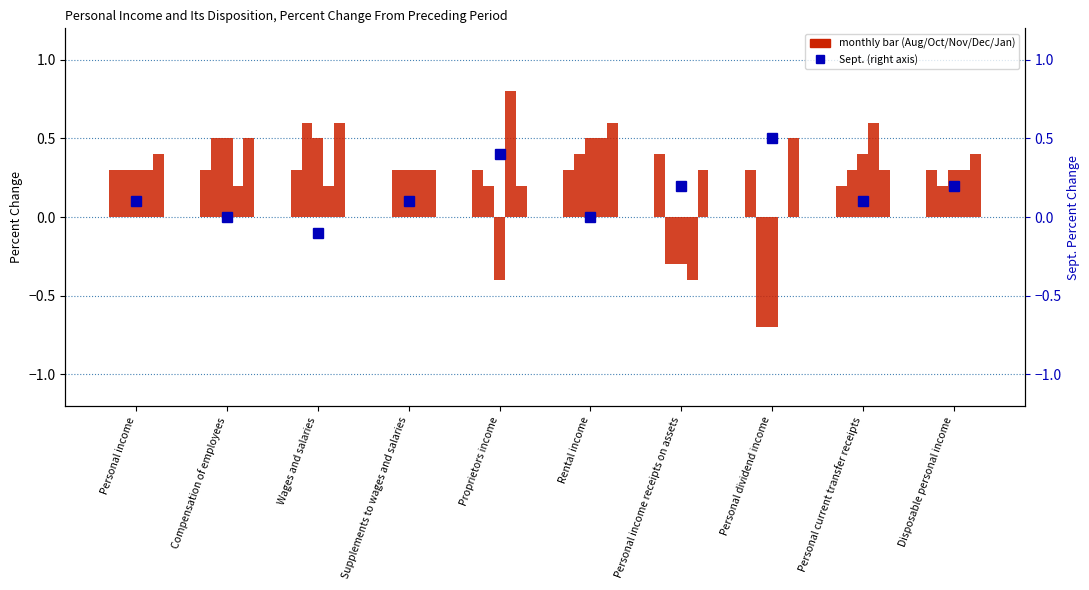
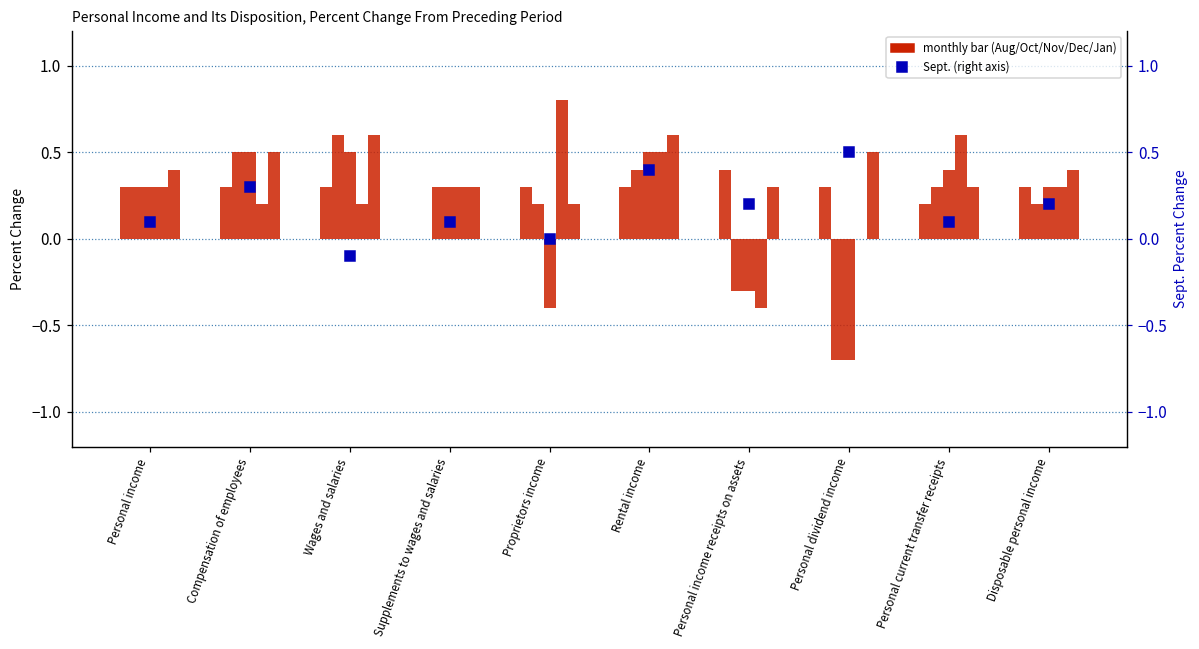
Sept. (right axis), Compensation of employees: 0.0 -> 0.3
Sept. (right axis), Proprietors income: 0.4 -> 0.0
Sept. (right axis), Rental income: 0.0 -> 0.4
